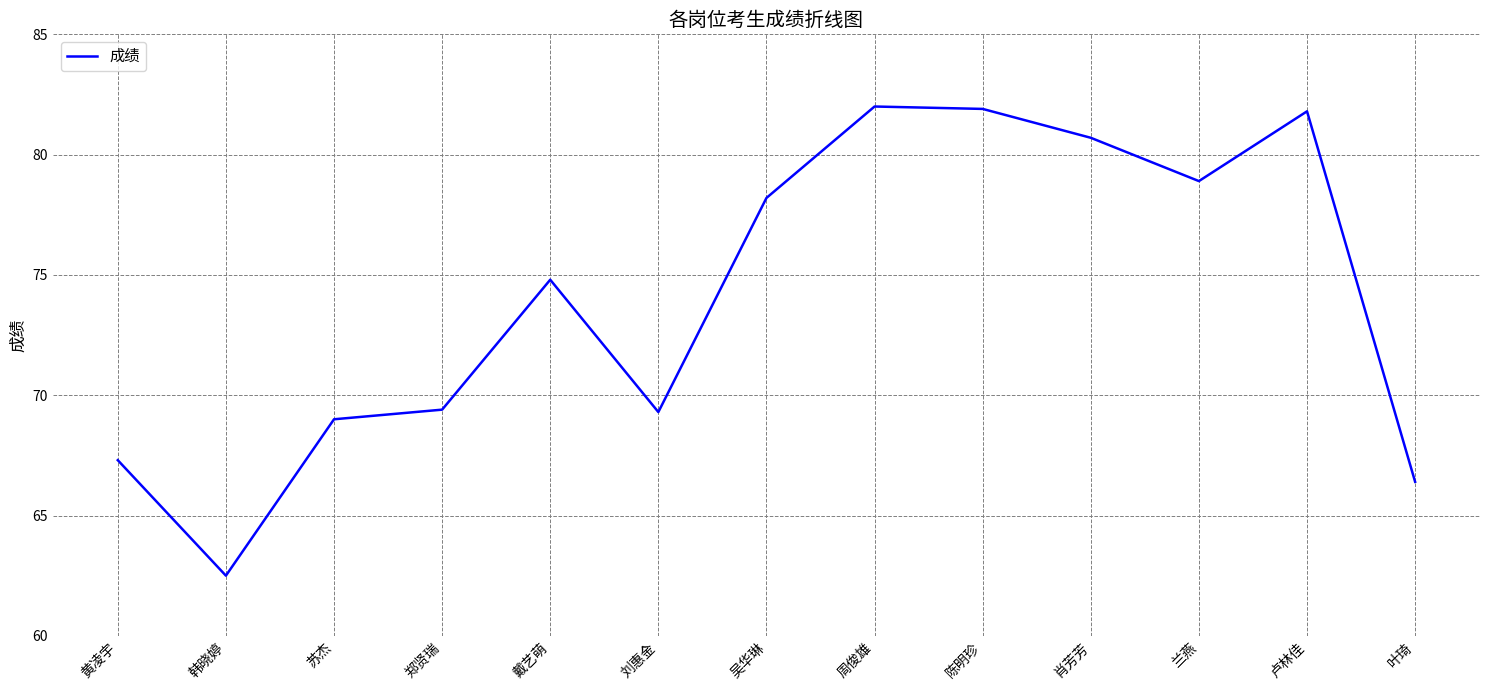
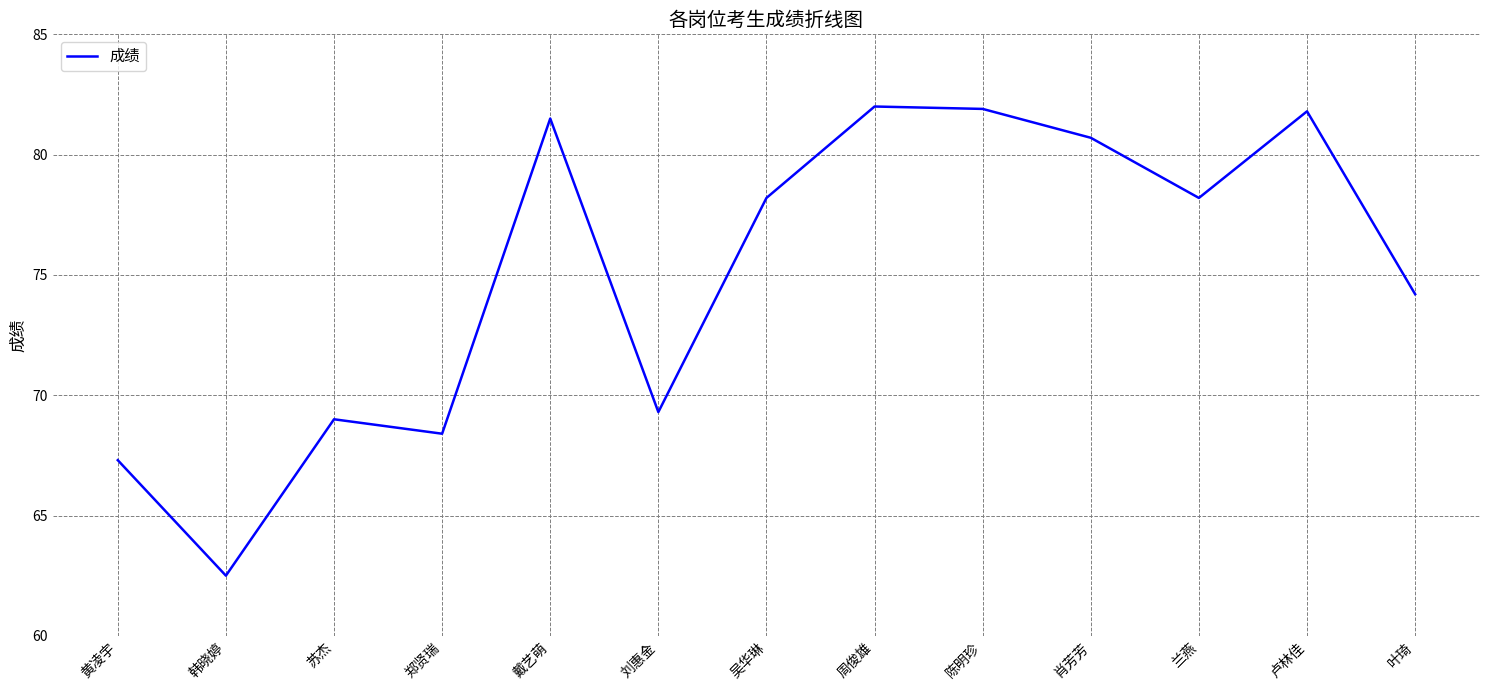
郑贤瑞: 69.4 -> 68.4
戴艺萌: 74.8 -> 81.5
兰燕: 78.9 -> 78.2
叶琦: 66.4 -> 74.2
